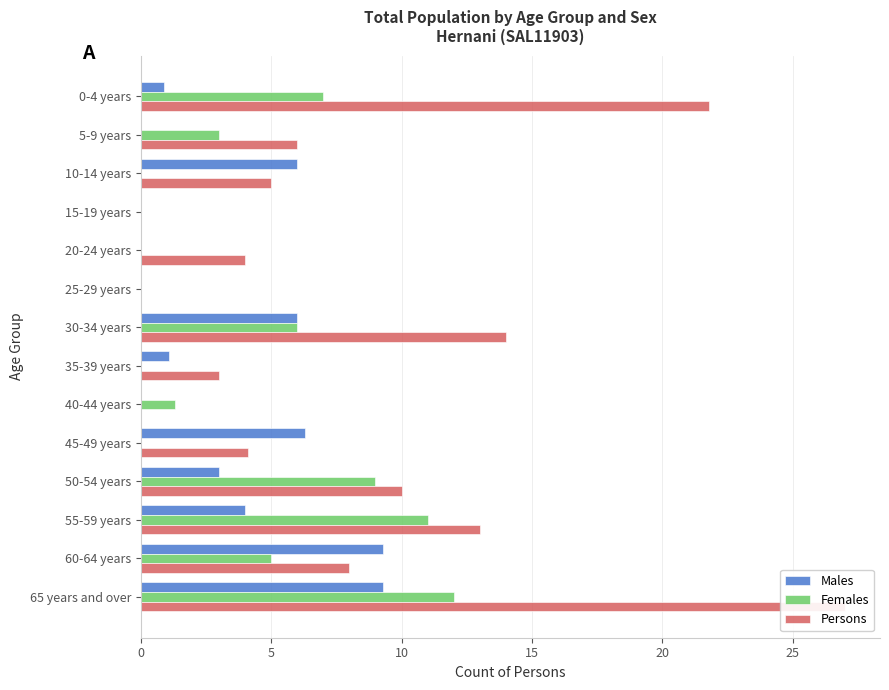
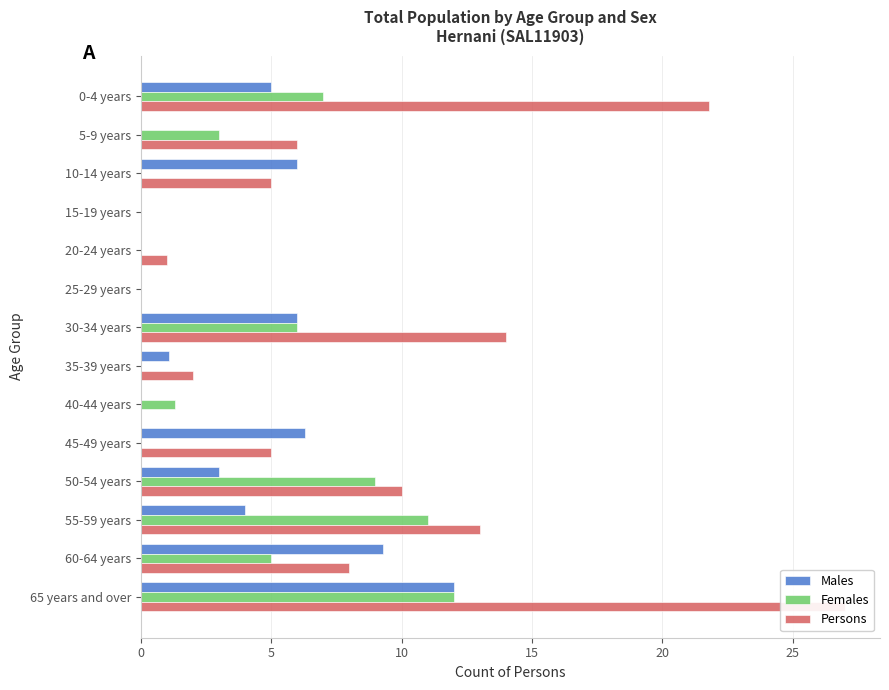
Males, 0-4 years: 0.9 -> 5.0
Persons, 20-24 years: 4 -> 1
Persons, 35-39 years: 3 -> 2
Persons, 45-49 years: 4.1 -> 5.0
Males, 65 years and over: 9.3 -> 12.0
